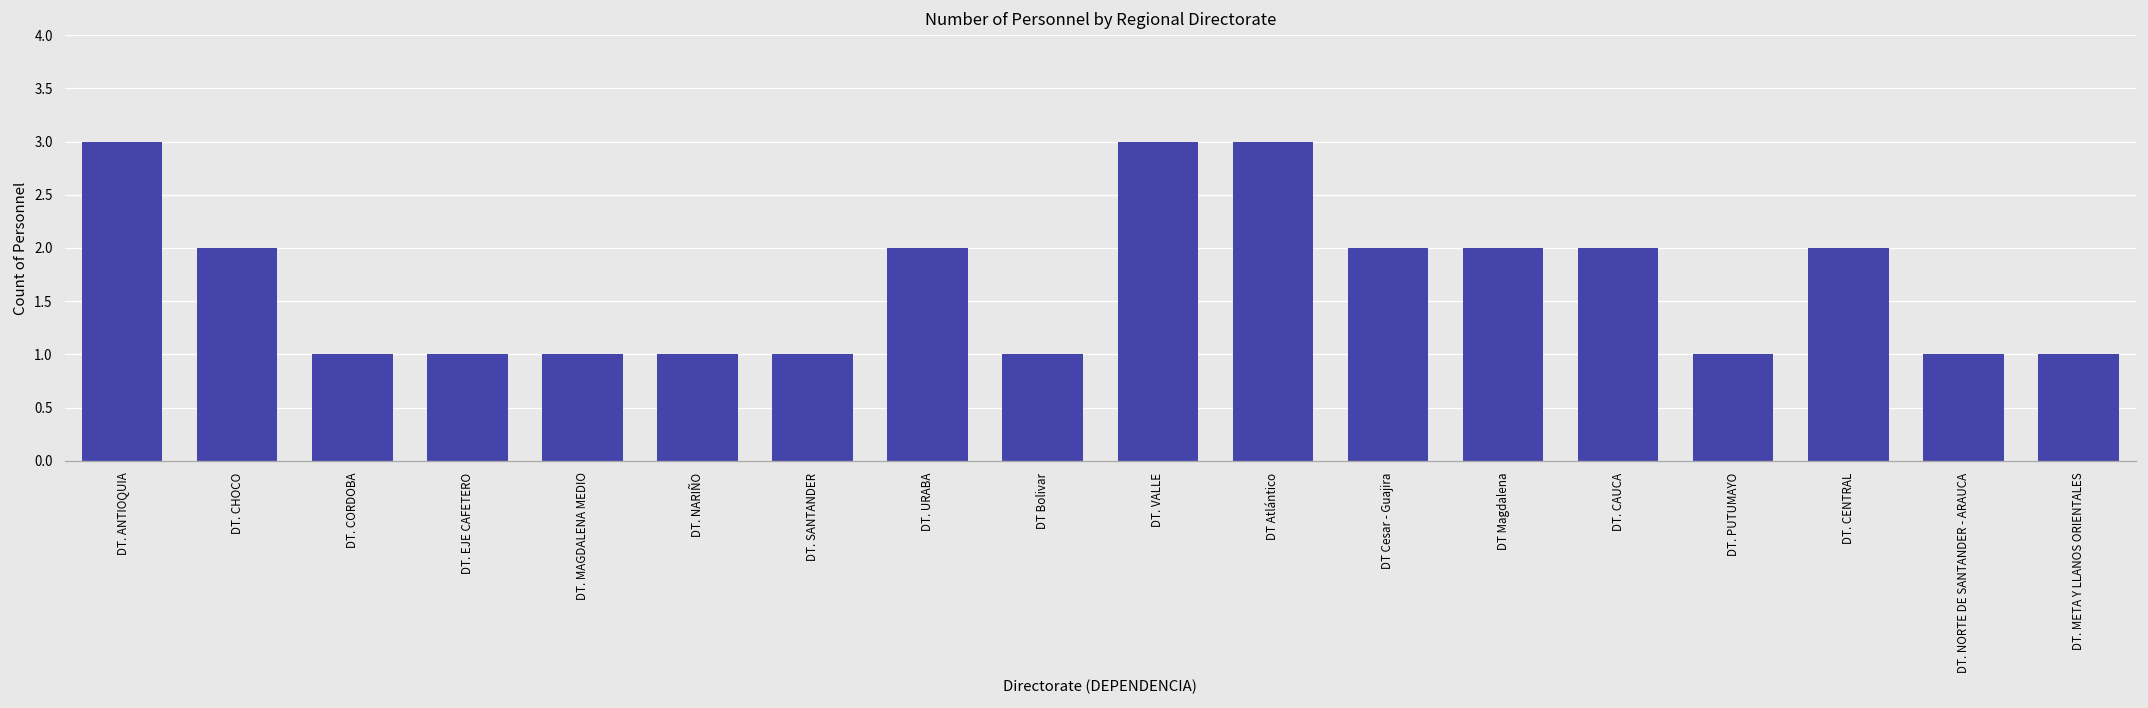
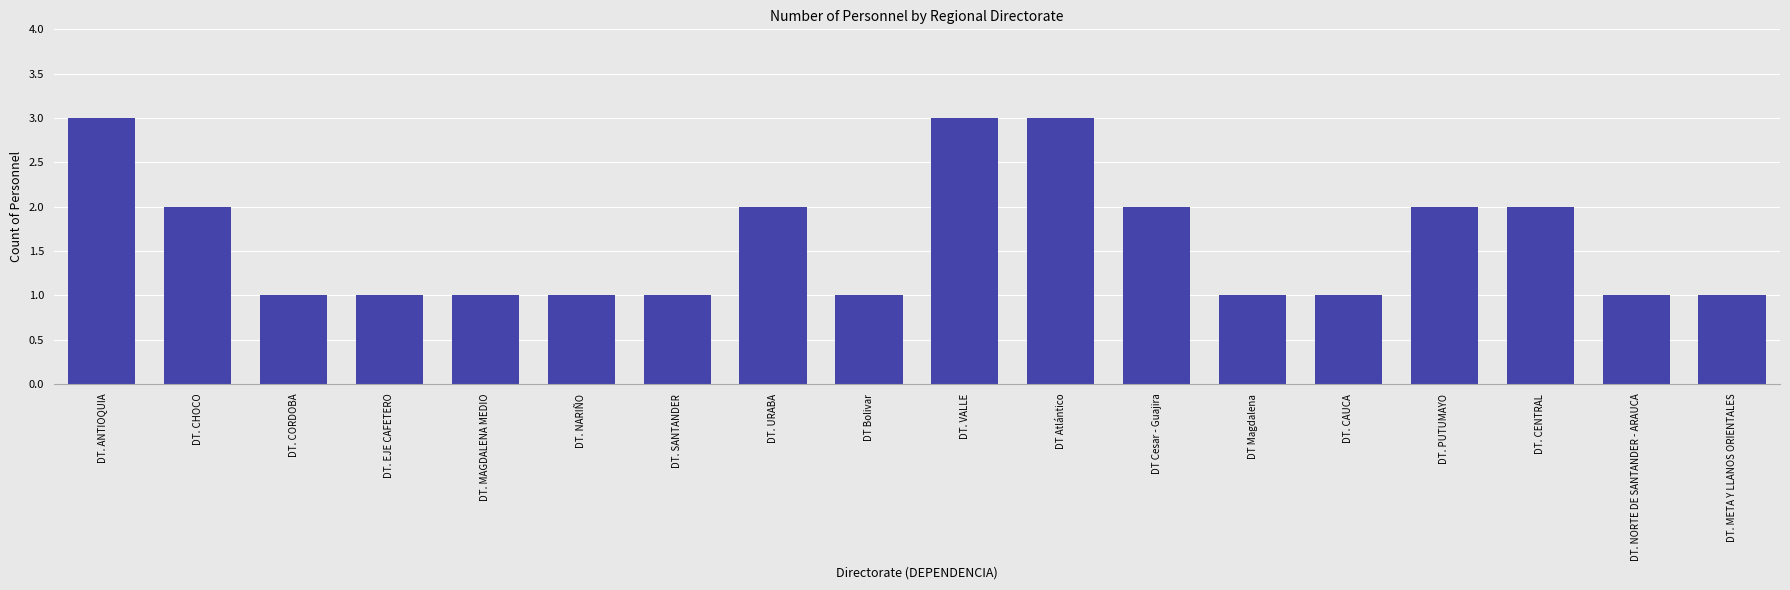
DT Magdalena: 2 -> 1
DT. CAUCA: 2 -> 1
DT. PUTUMAYO: 1 -> 2
